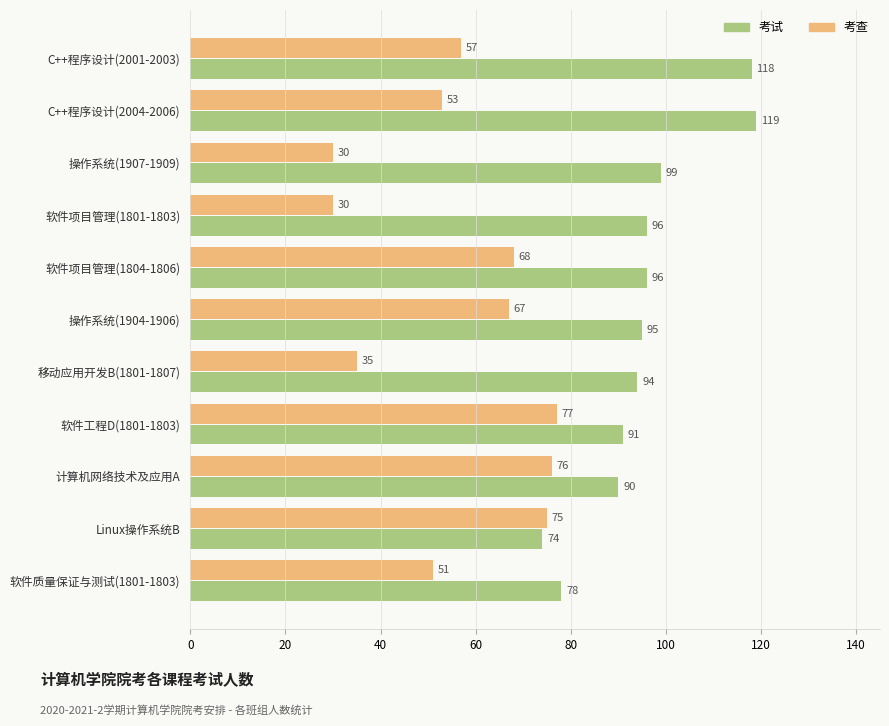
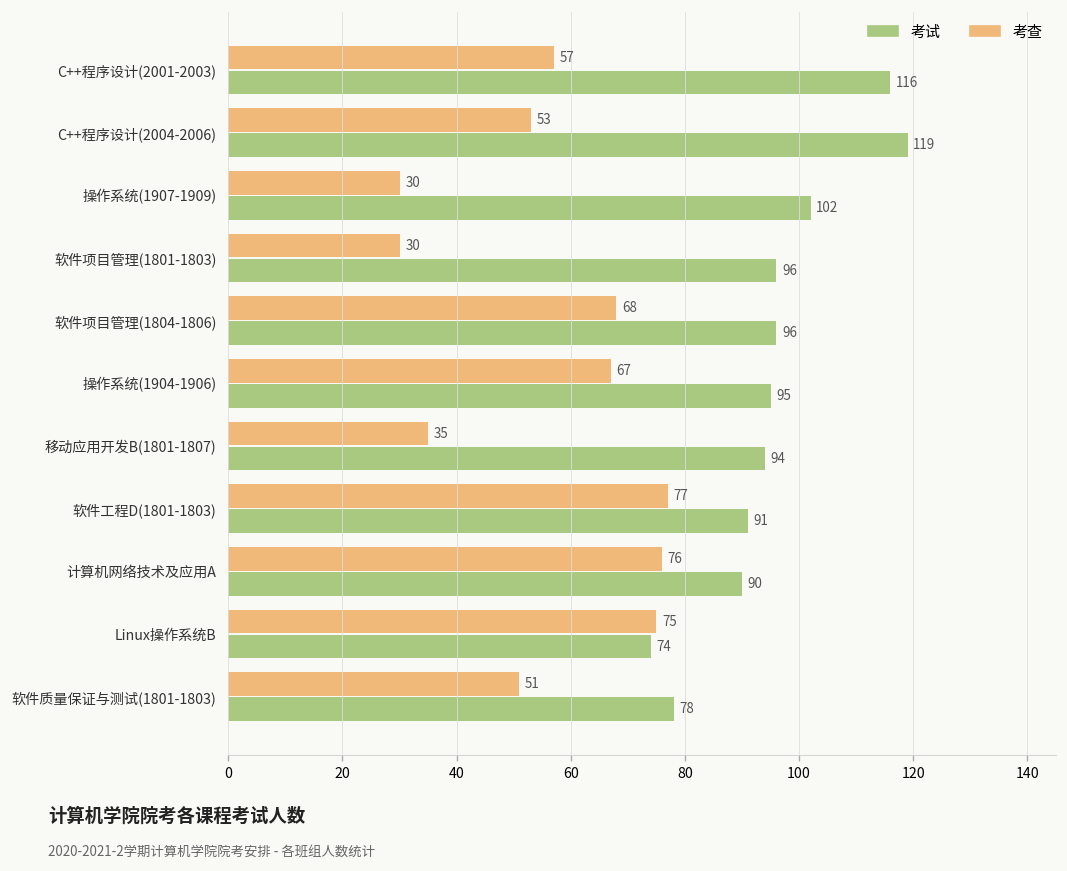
考试, C++程序设计(2001-2003): 118 -> 116
考试, 操作系统(1907-1909): 99 -> 102
